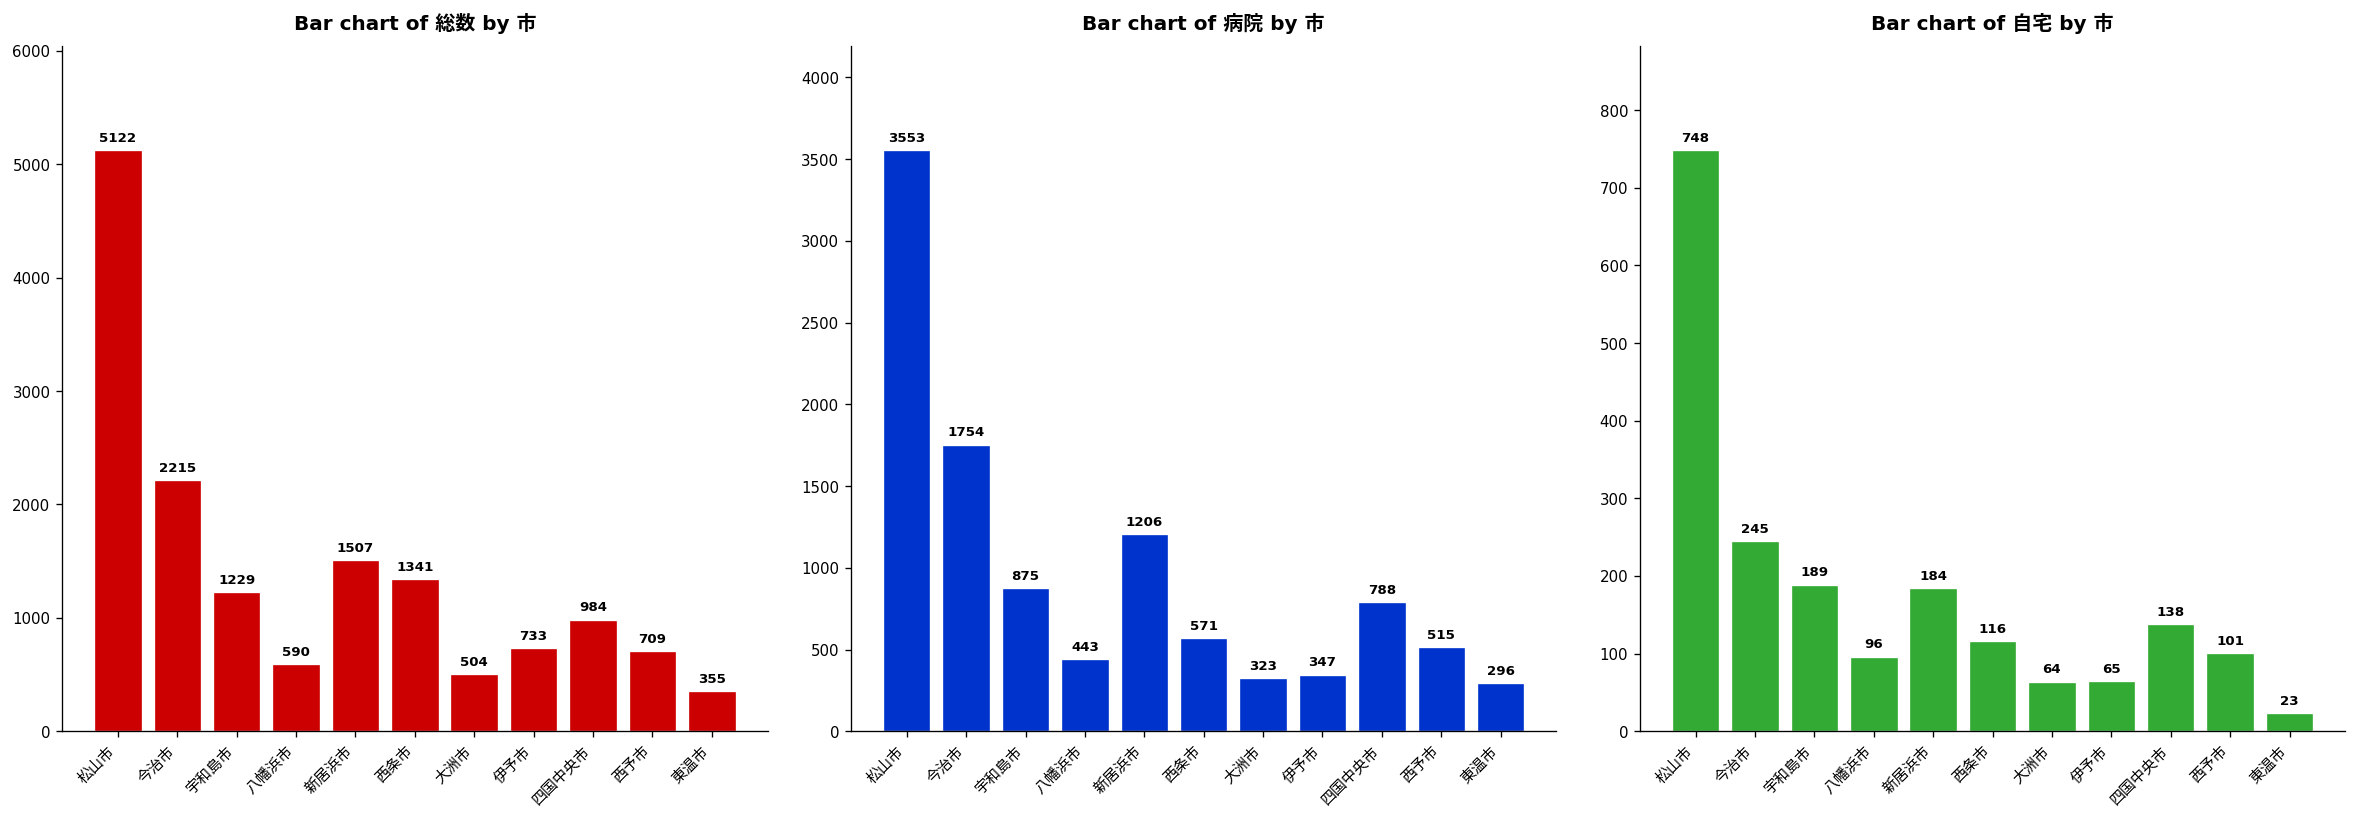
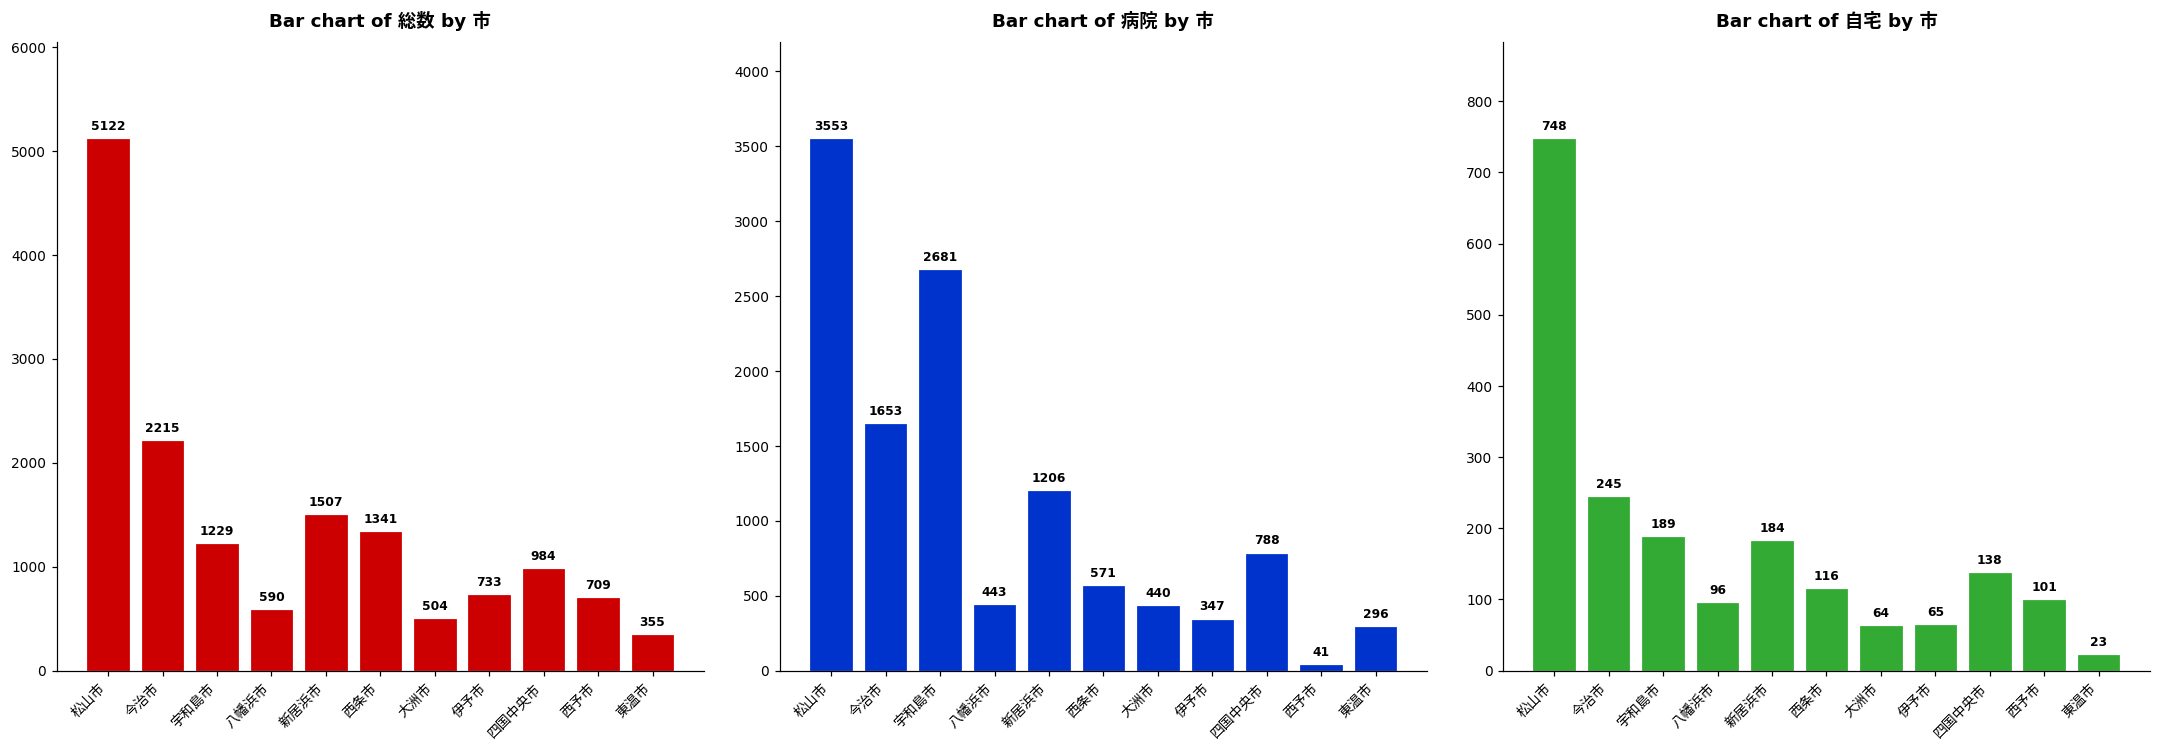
Bar chart of 病院 by 市, 今治市: 1754 -> 1653
Bar chart of 病院 by 市, 宇和島市: 875 -> 2681
Bar chart of 病院 by 市, 大洲市: 323 -> 440
Bar chart of 病院 by 市, 西予市: 515 -> 41
